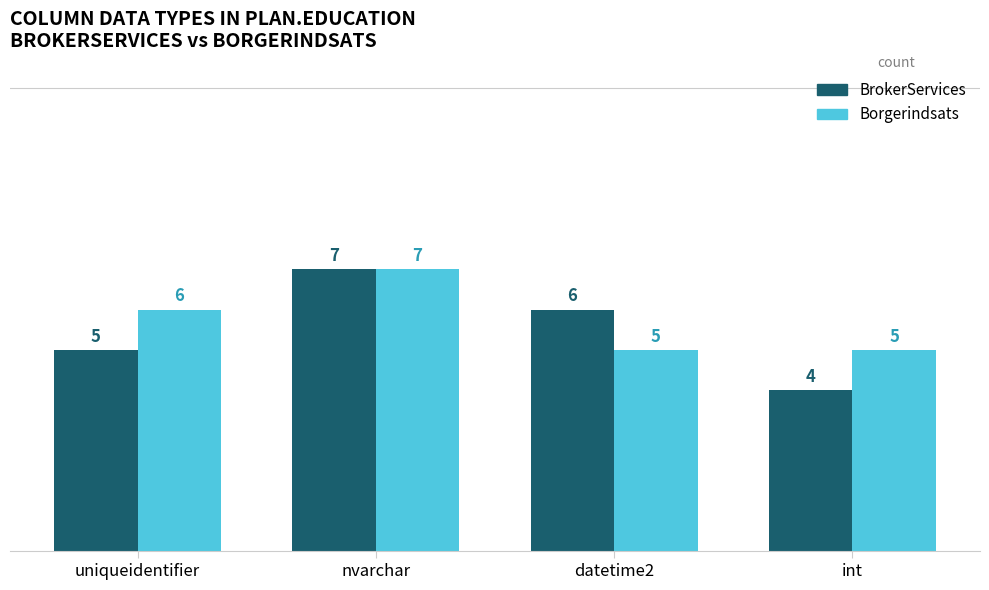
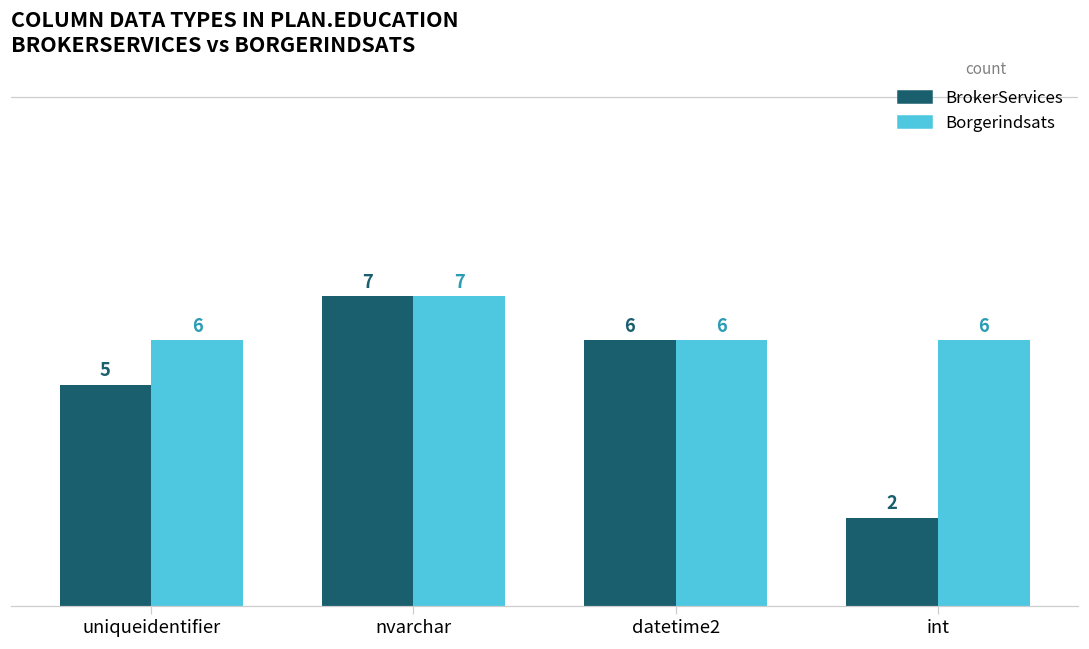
Borgerindsats, datetime2: 5 -> 6
BrokerServices, int: 4 -> 2
Borgerindsats, int: 5 -> 6
